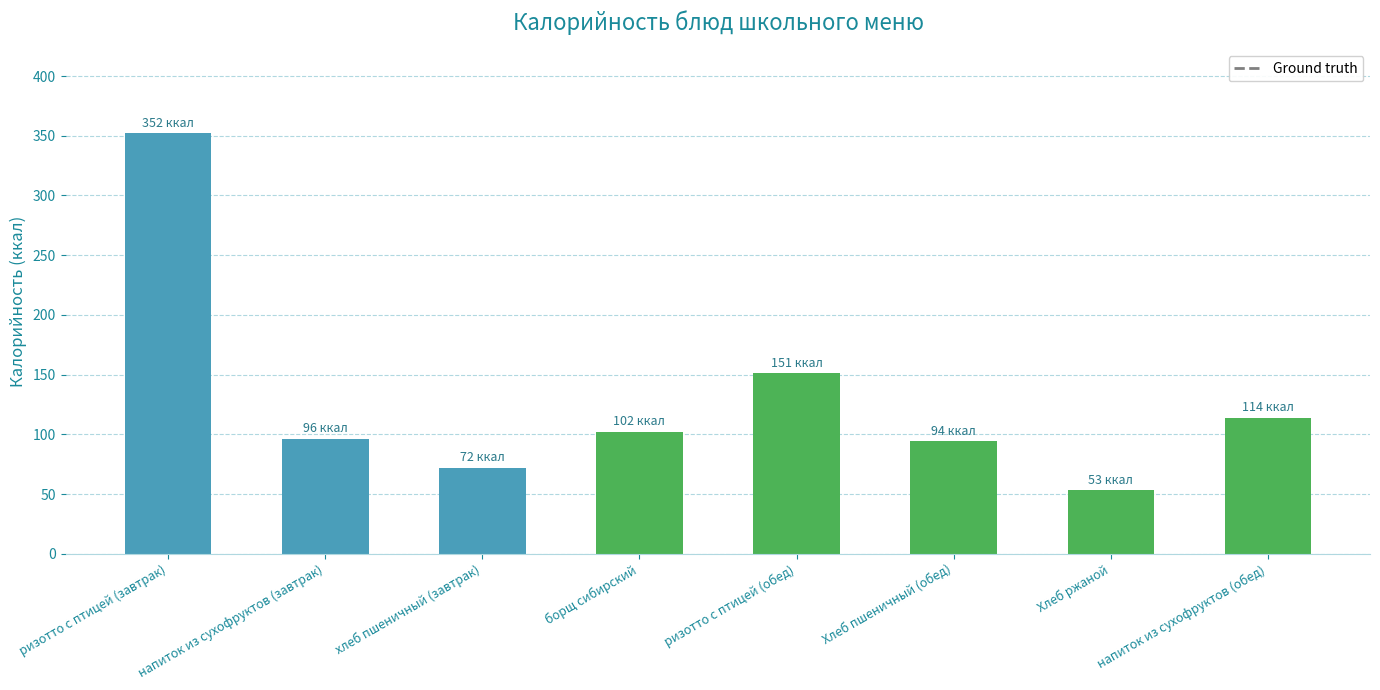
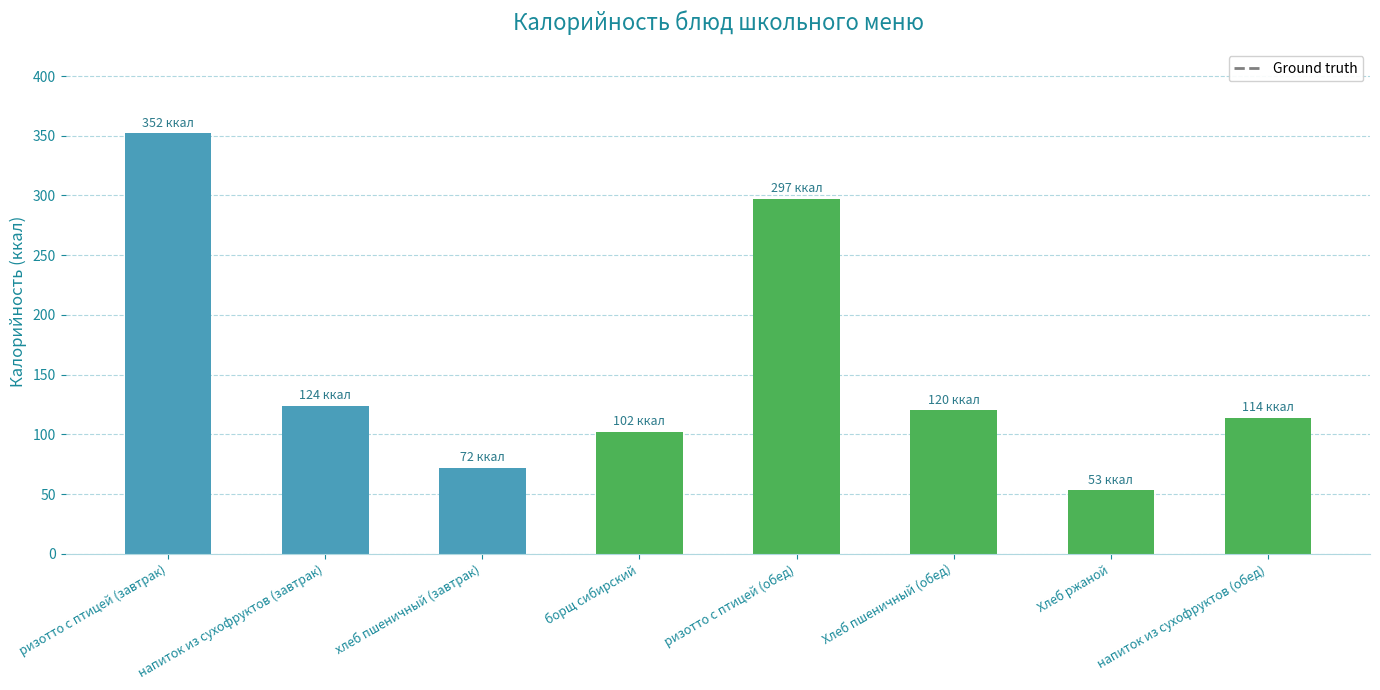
напиток из сухофруктов (завтрак): 96 -> 124
ризотто с птицей (обед): 151 -> 297
Хлеб пшеничный (обед): 94 -> 120
